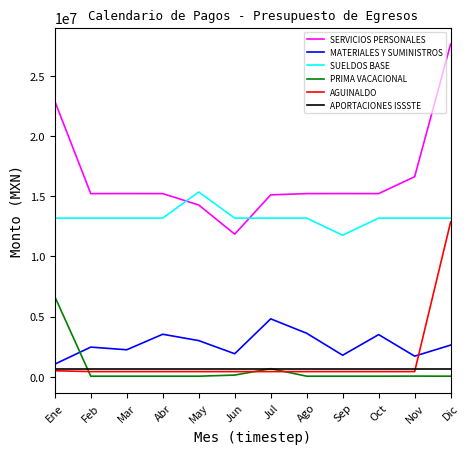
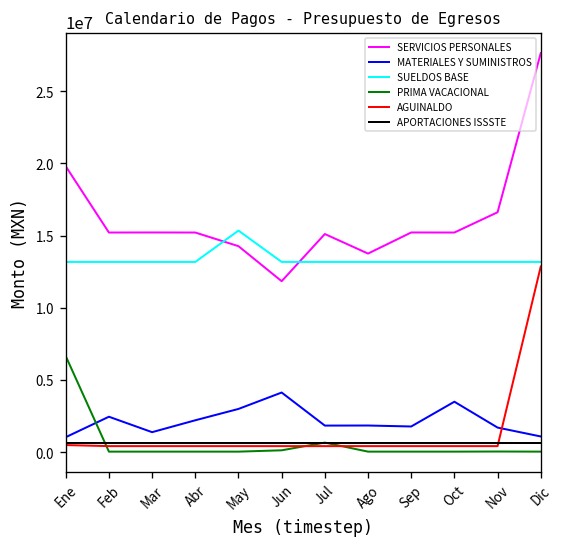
SERVICIOS PERSONALES, Ene: 22900000 -> 19800000
MATERIALES Y SUMINISTROS, Mar: 2200000 -> 1400000
MATERIALES Y SUMINISTROS, Abr: 3500000 -> 2200000
MATERIALES Y SUMINISTROS, Jun: 1900000 -> 4100000
MATERIALES Y SUMINISTROS, Jul: 4800000 -> 1900000
SERVICIOS PERSONALES, Ago: 15200000 -> 13800000
MATERIALES Y SUMINISTROS, Ago: 3600000 -> 1900000
SUELDOS BASE, Sep: 11800000 -> 13200000
MATERIALES Y SUMINISTROS, Dic: 2600000 -> 1100000
